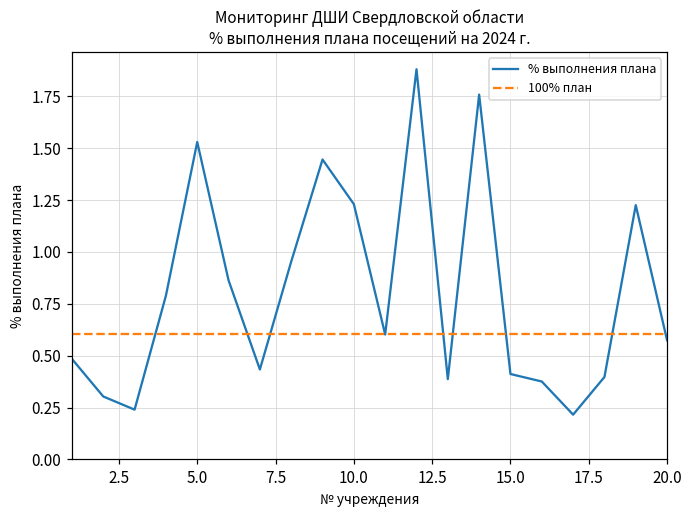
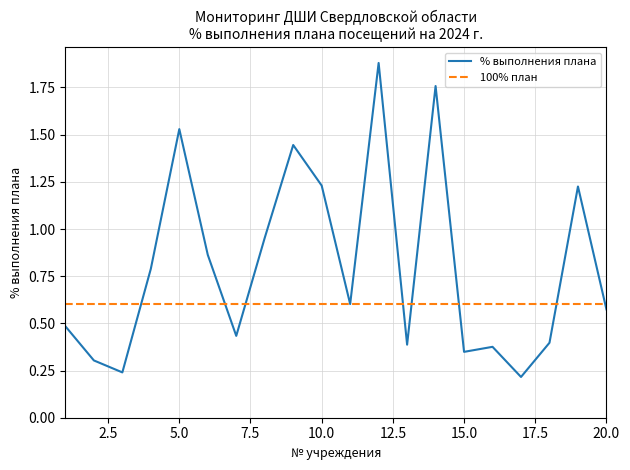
15.0: 0.41 -> 0.35
